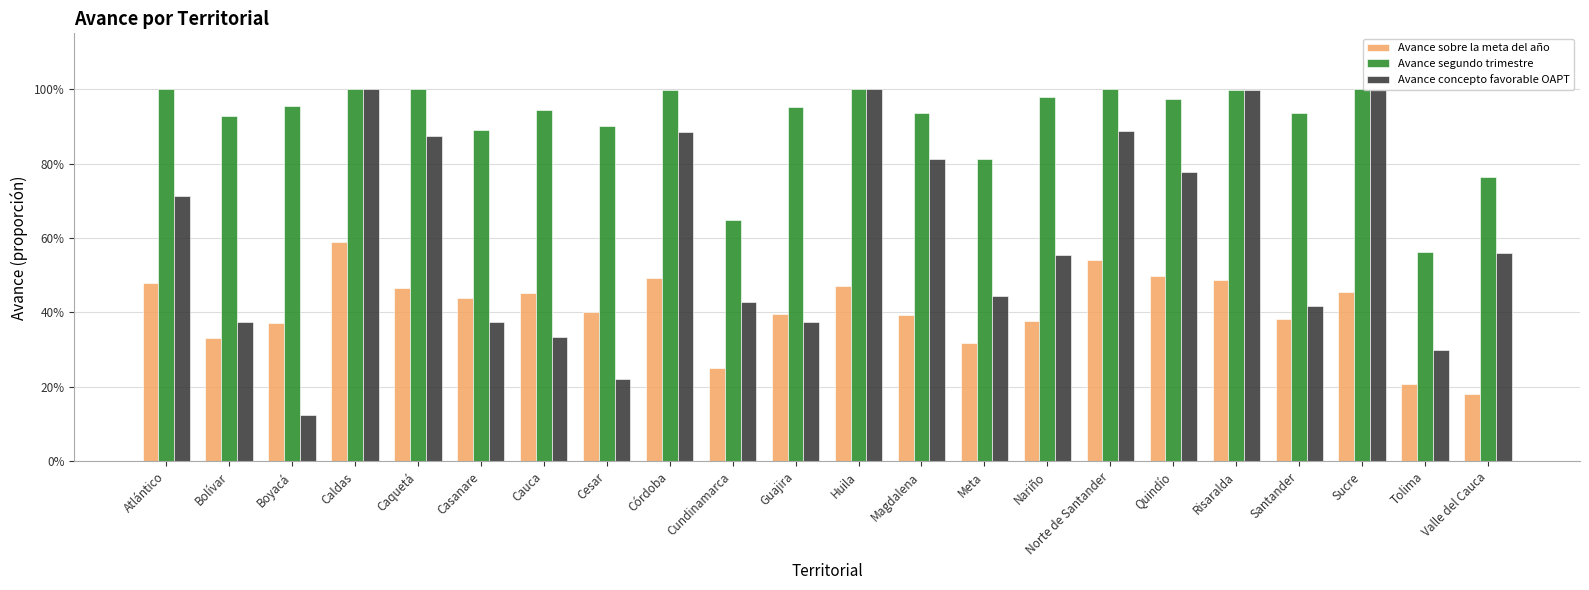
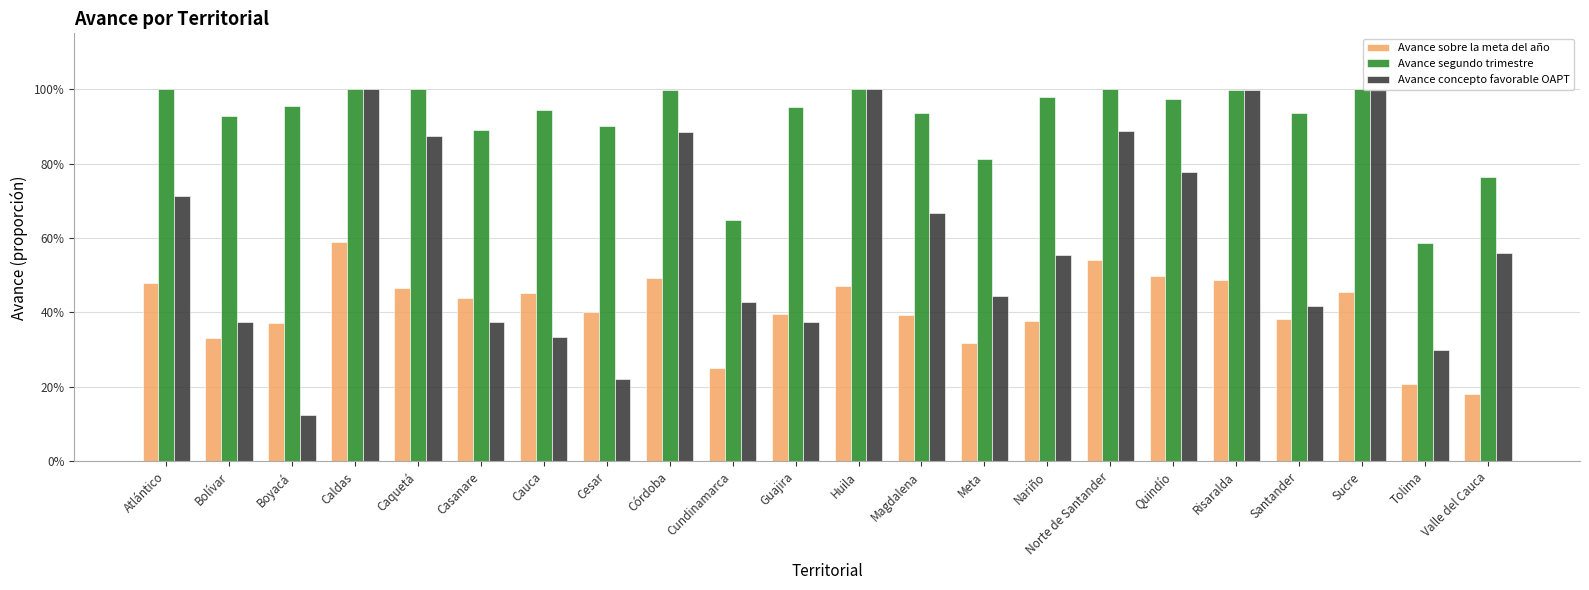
Avance concepto favorable OAPT, Magdalena: 81% -> 67%
Avance segundo trimestre, Tolima: 56% -> 59%
